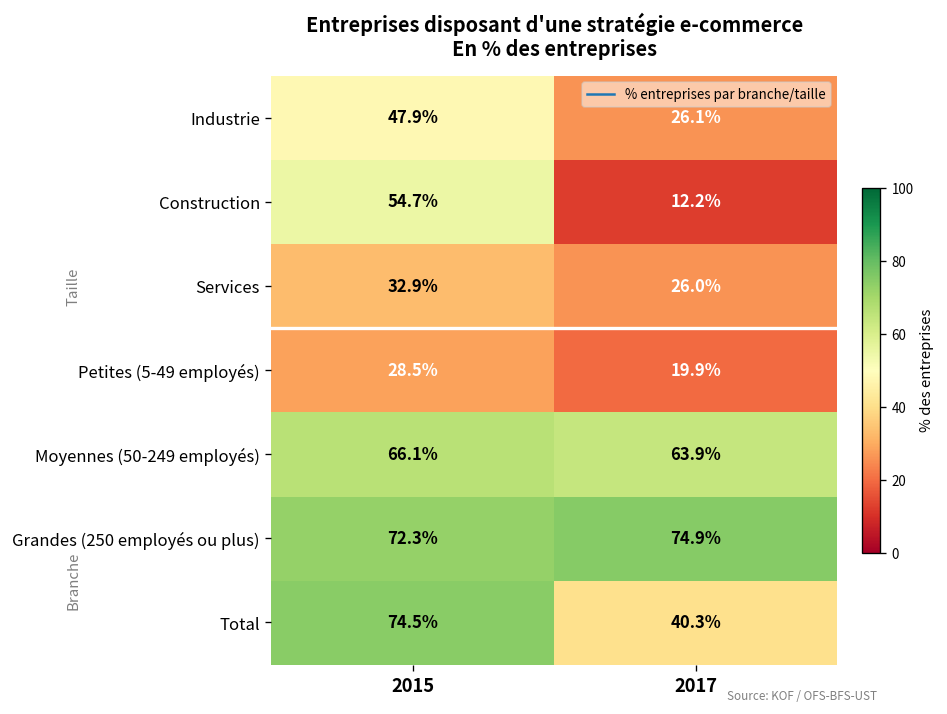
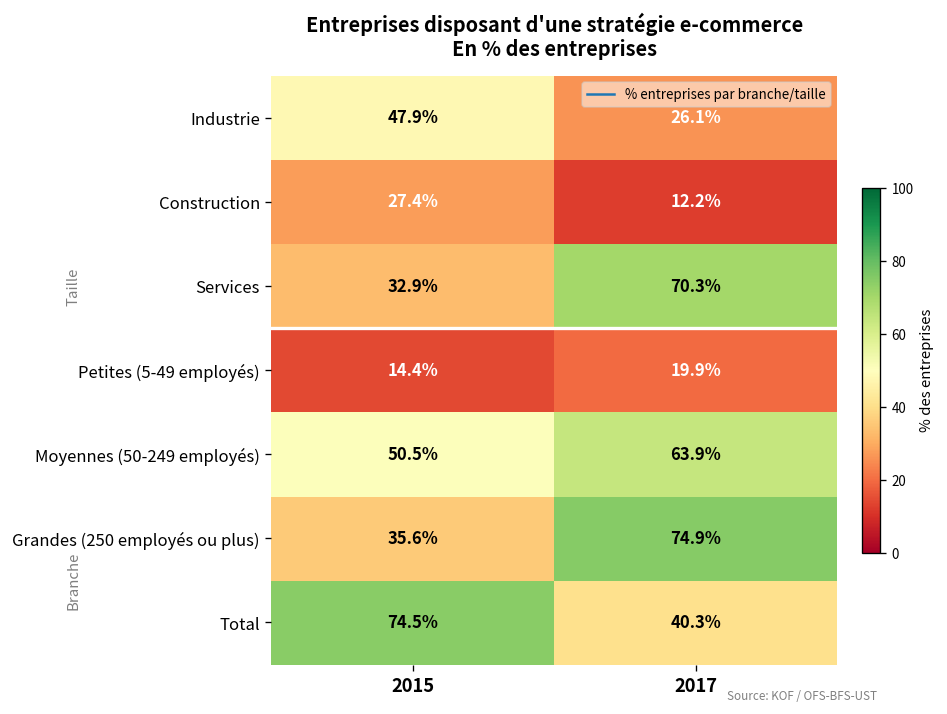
Construction, 2015: 54.7% -> 27.4%
Services, 2017: 26.0% -> 70.3%
Petites (5-49 employés), 2015: 28.5% -> 14.4%
Moyennes (50-249 employés), 2015: 66.1% -> 50.5%
Grandes (250 employés ou plus), 2015: 72.3% -> 35.6%
